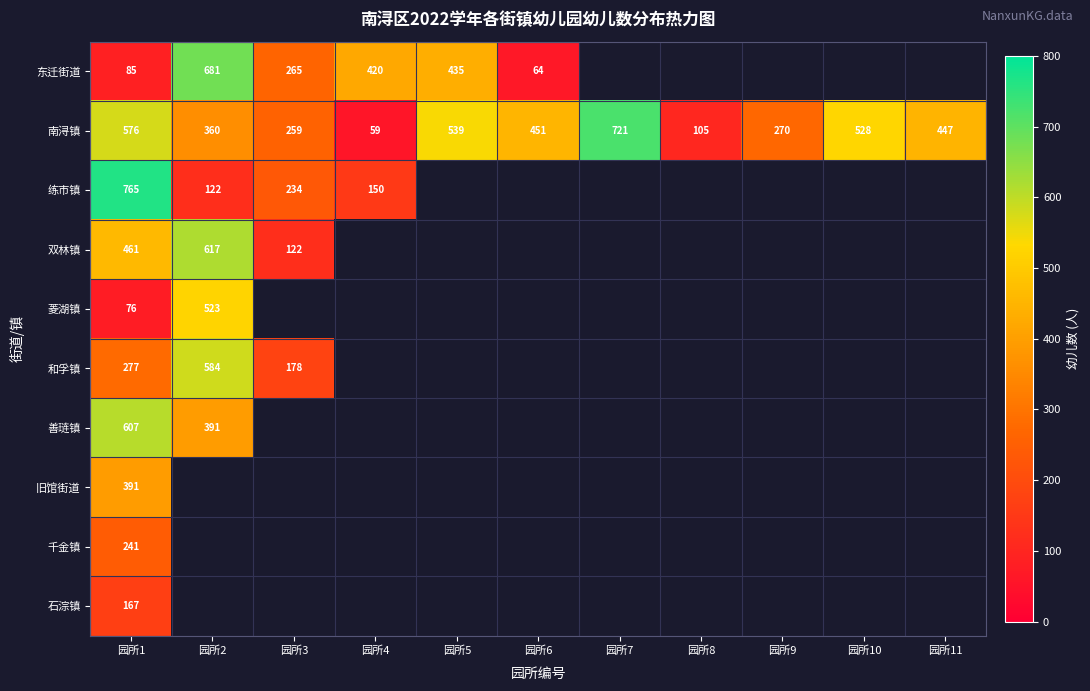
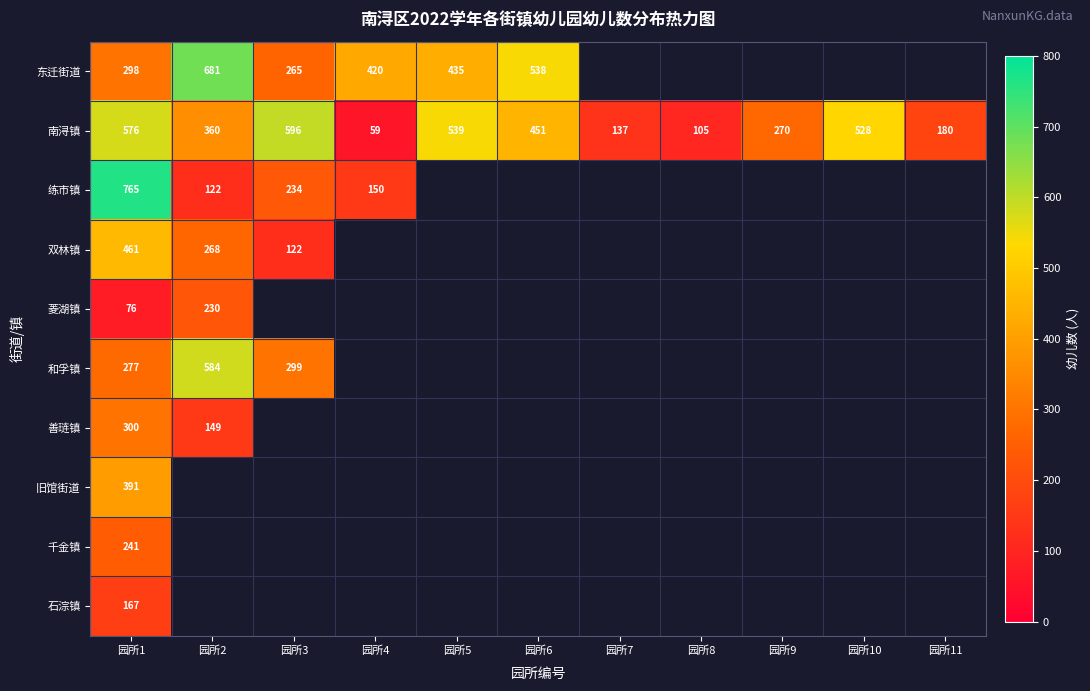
东迁街道, 园所1: 85 -> 298
东迁街道, 园所6: 64 -> 538
南浔镇, 园所3: 259 -> 596
南浔镇, 园所7: 721 -> 137
南浔镇, 园所11: 447 -> 180
双林镇, 园所2: 617 -> 268
菱湖镇, 园所2: 523 -> 230
和孚镇, 园所3: 178 -> 299
善琏镇, 园所1: 607 -> 300
善琏镇, 园所2: 391 -> 149
